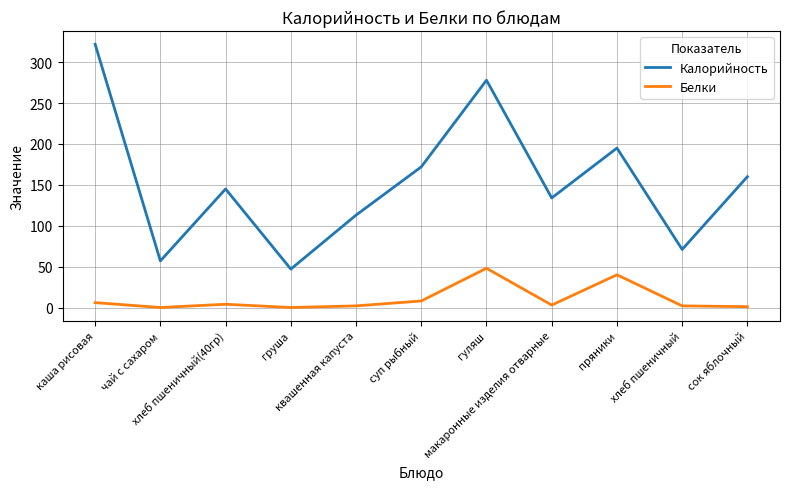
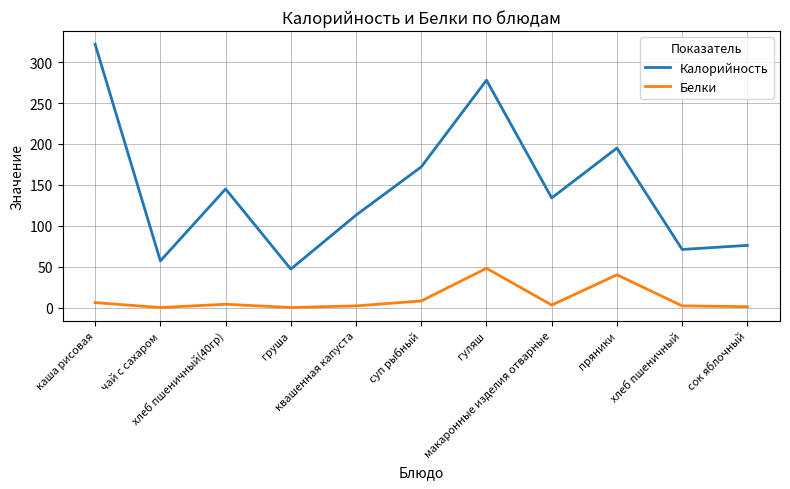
Калорийность, сок яблочный: 160 -> 80
